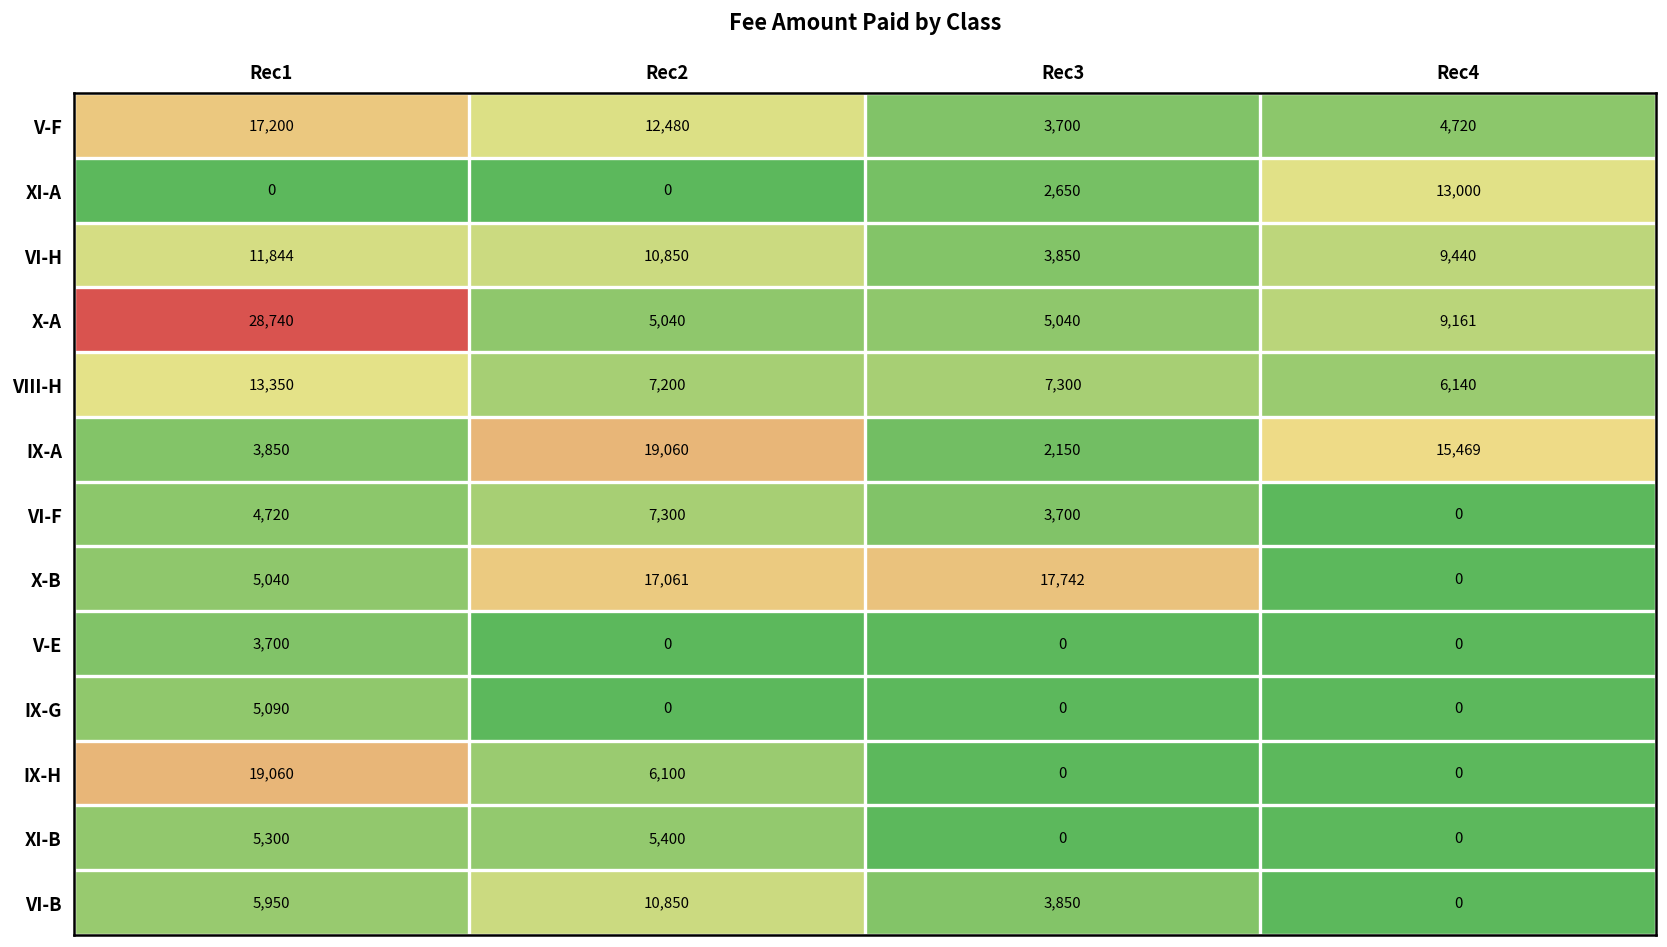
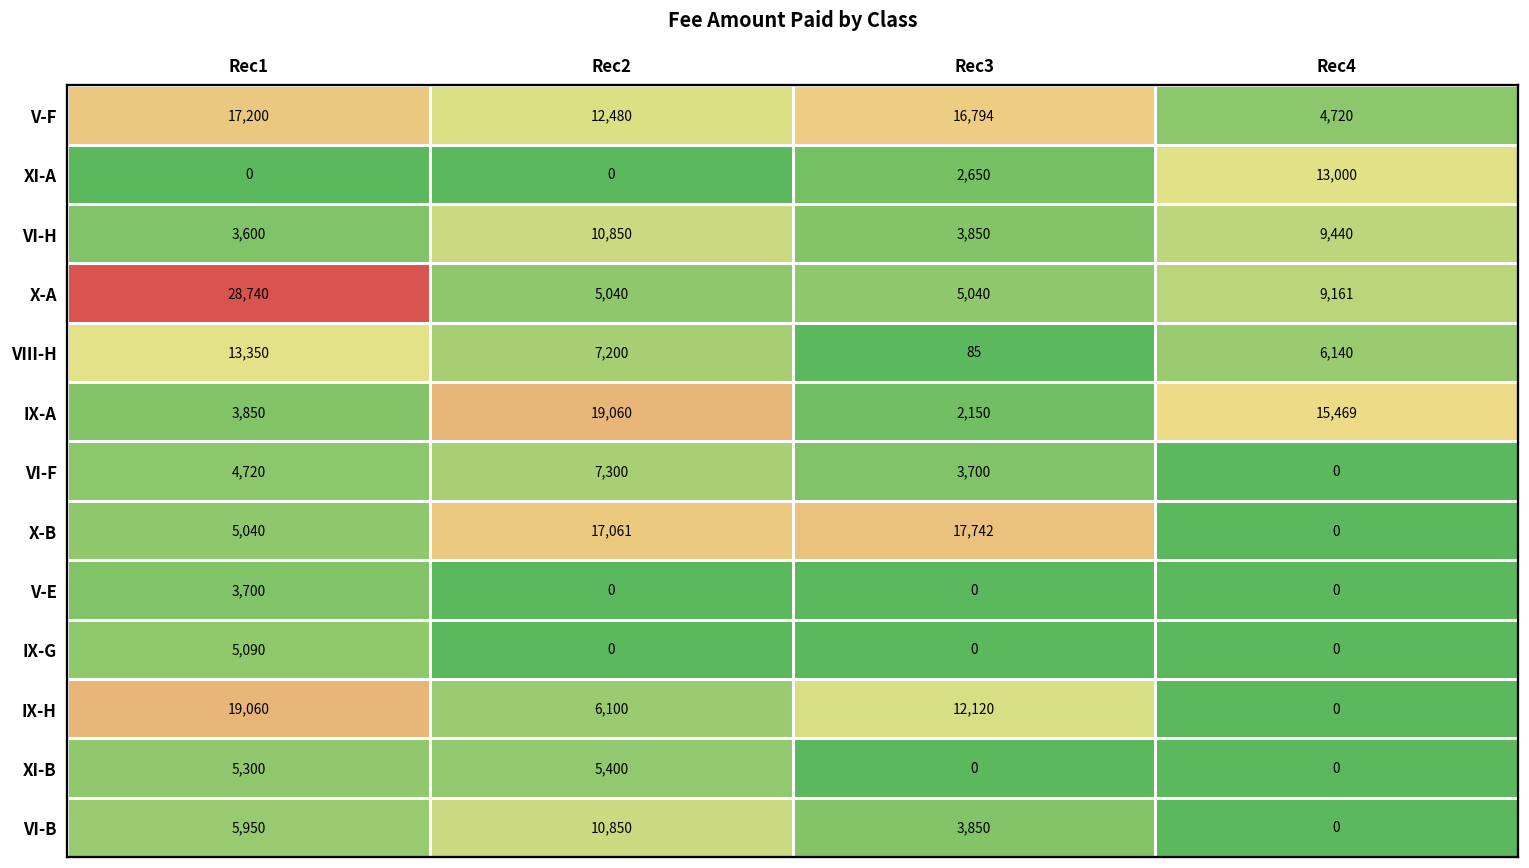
V-F, Rec3: 3,700 -> 16,794
VI-H, Rec1: 11,844 -> 3,600
VIII-H, Rec3: 7,300 -> 85
IX-H, Rec3: 0 -> 12,120
